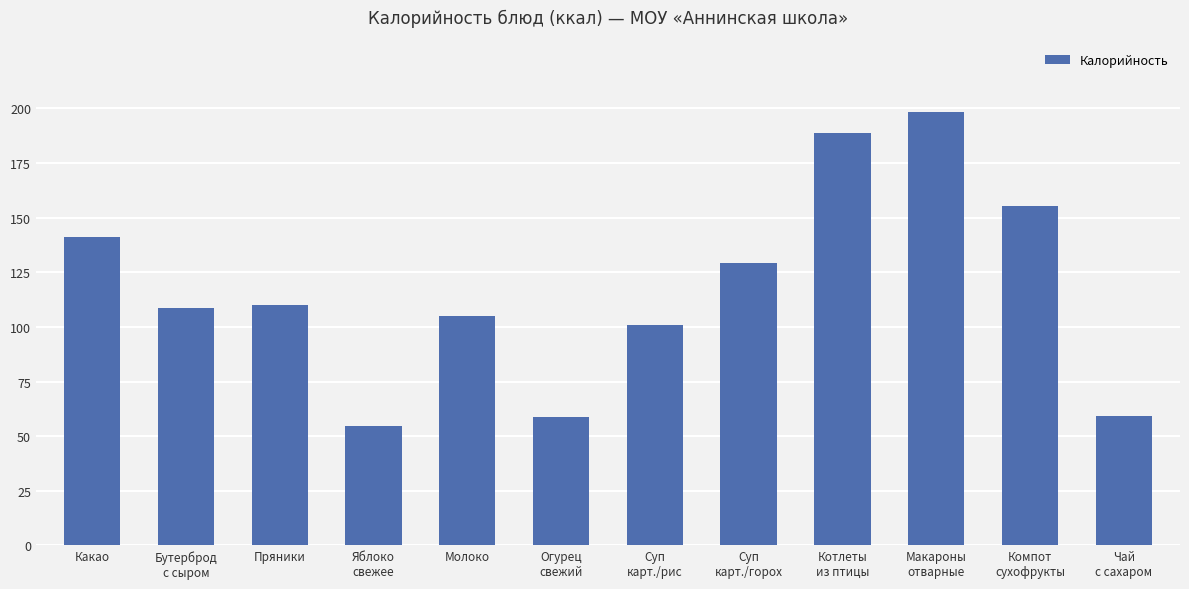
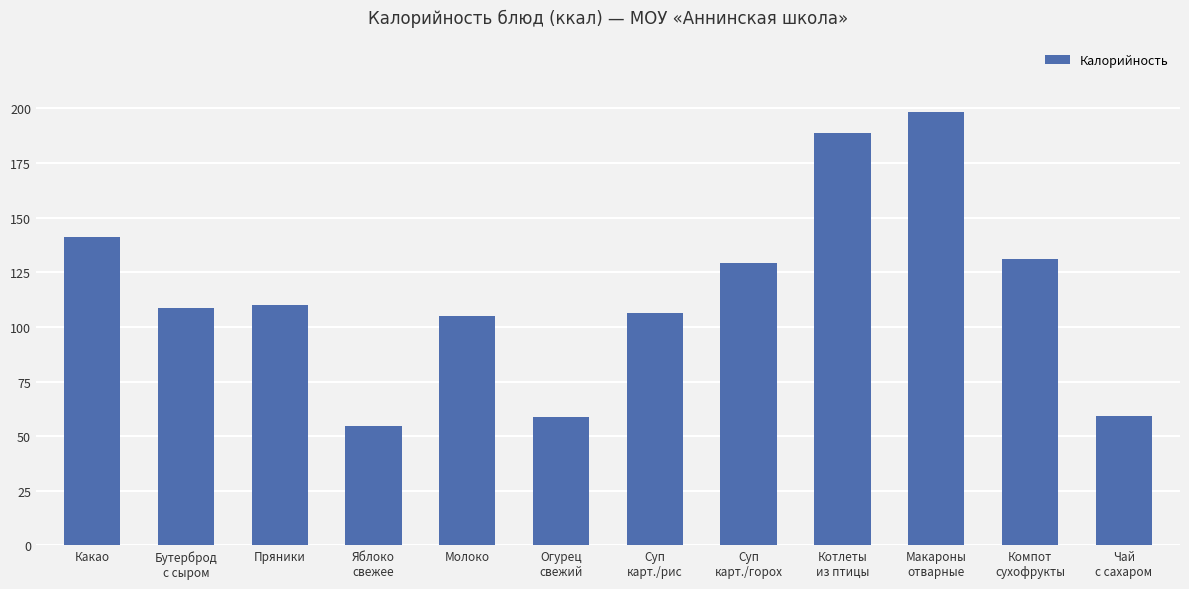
Суп карт./рис: 101 -> 106
Компот сухофрукты: 155 -> 131
